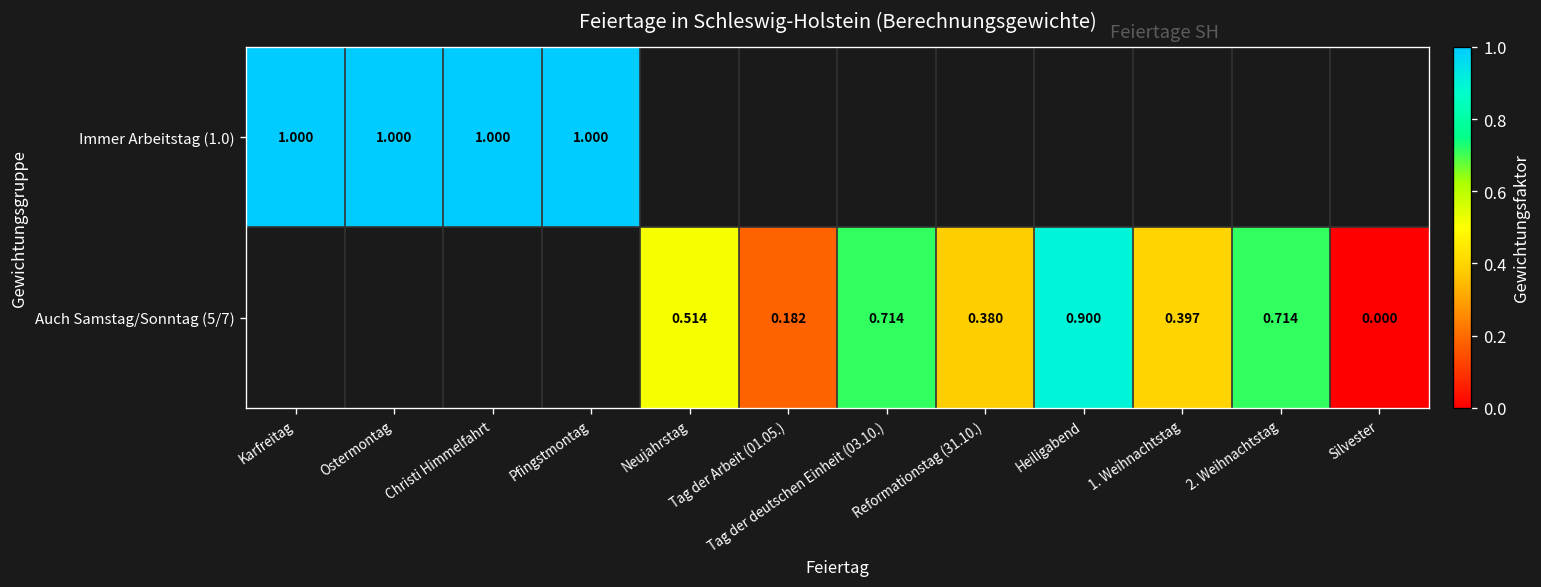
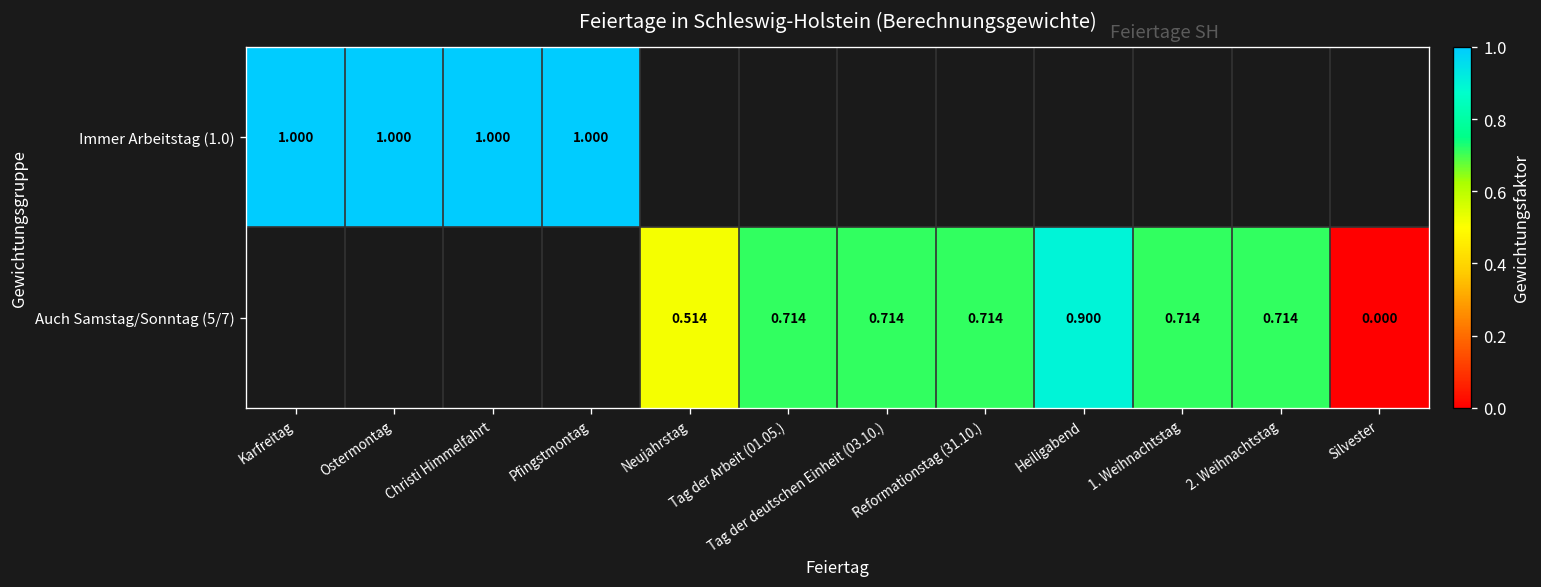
Auch Samstag/Sonntag (5/7), Tag der Arbeit (01.05.): 0.182 -> 0.714
Auch Samstag/Sonntag (5/7), Reformationstag (31.10.): 0.380 -> 0.714
Auch Samstag/Sonntag (5/7), 1. Weihnachtstag: 0.397 -> 0.714
